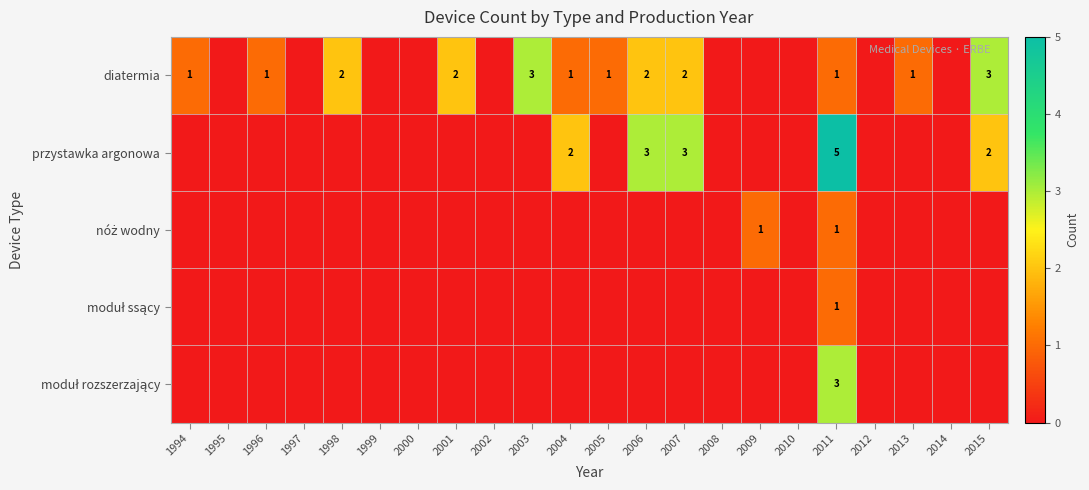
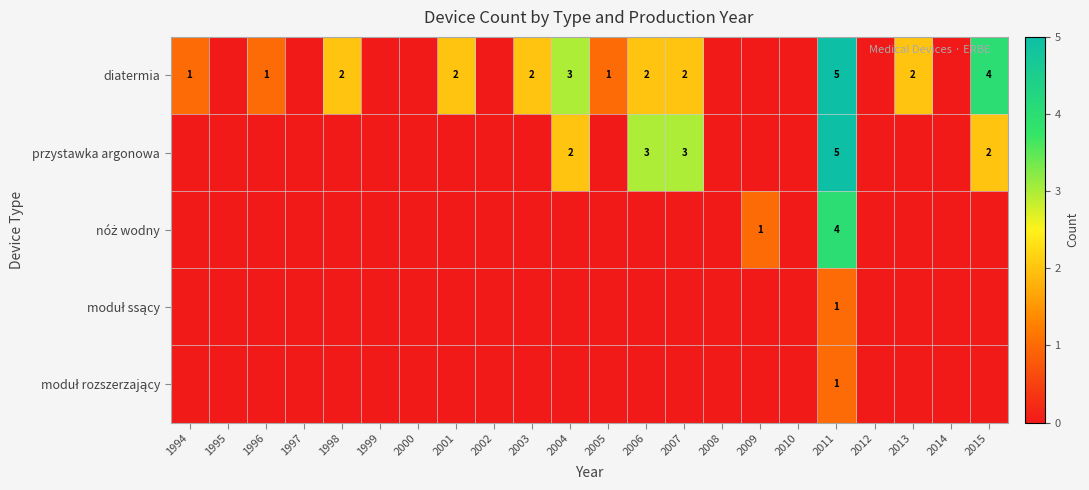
diatermia, 2003: 3 -> 2
diatermia, 2004: 1 -> 3
diatermia, 2011: 1 -> 5
diatermia, 2013: 1 -> 2
diatermia, 2015: 3 -> 4
nóż wodny, 2011: 1 -> 4
moduł rozszerzający, 2011: 3 -> 1
